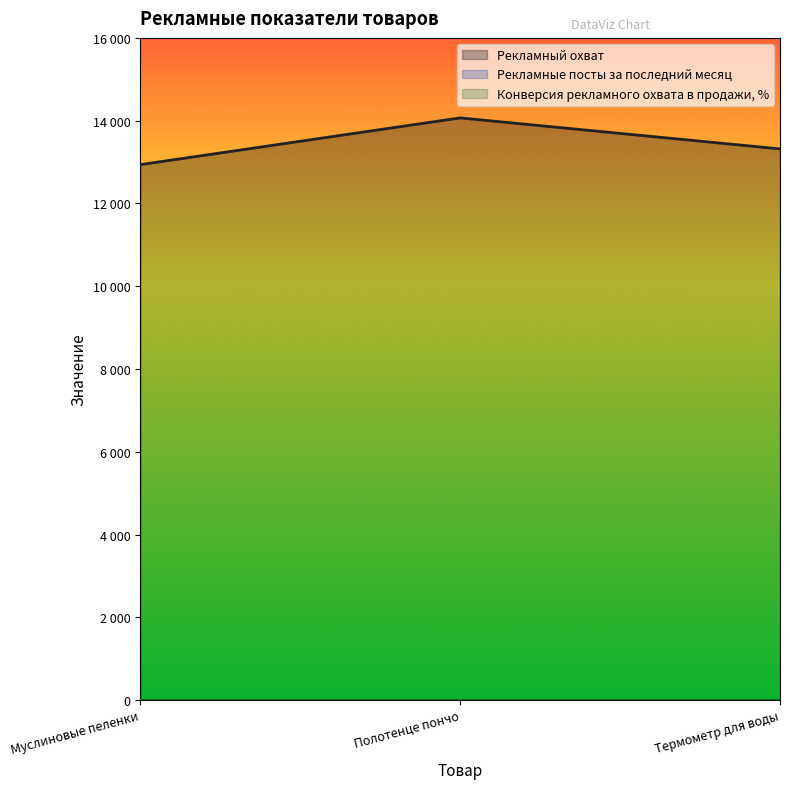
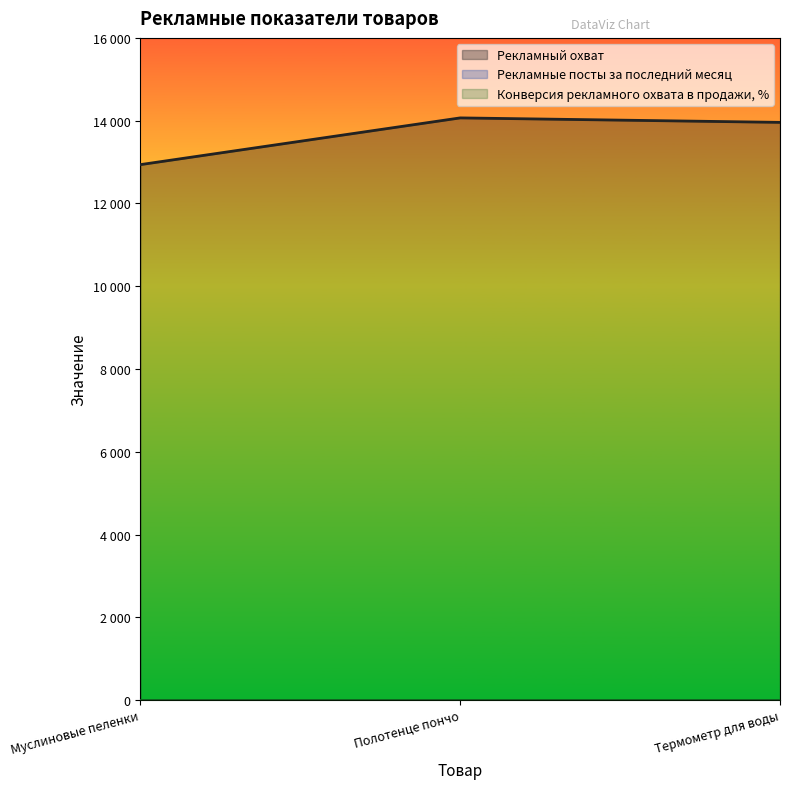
Рекламный охват, Термометр для воды: 13300 -> 14000
